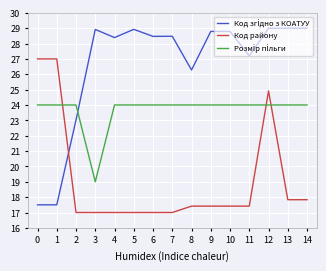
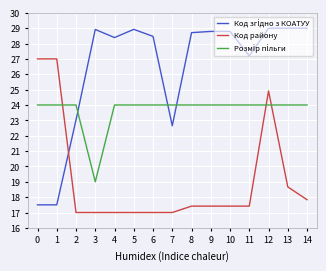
Код згідно з КОАТУУ, 7: 28.5 -> 22.6
Код згідно з КОАТУУ, 8: 26.3 -> 28.7
Код району, 13: 17.8 -> 18.7
